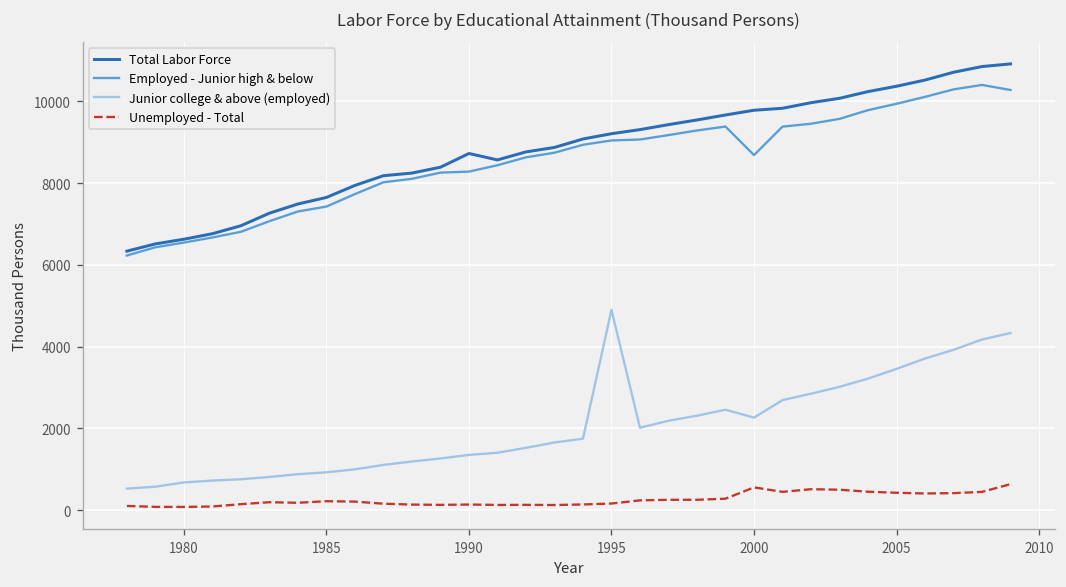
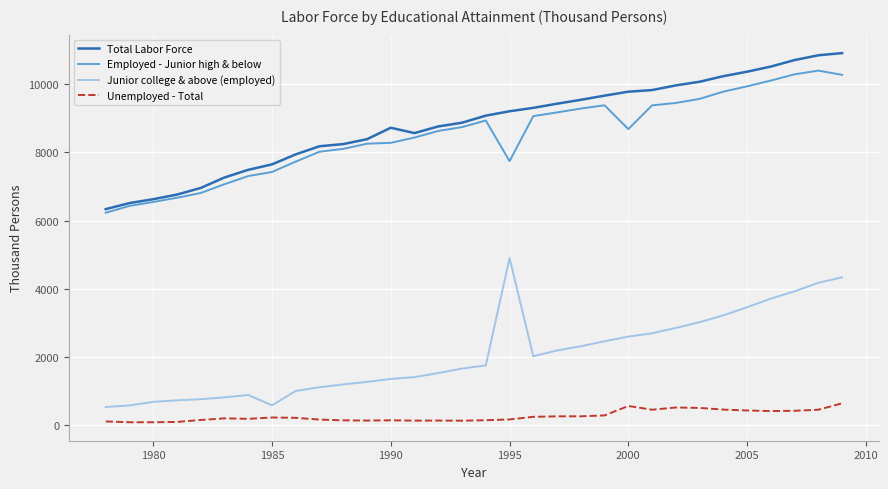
Junior college & above (employed), 1985: 900 -> 600
Employed - Junior high & below, 1995: 9000 -> 7700
Junior college & above (employed), 2000: 2300 -> 2600
